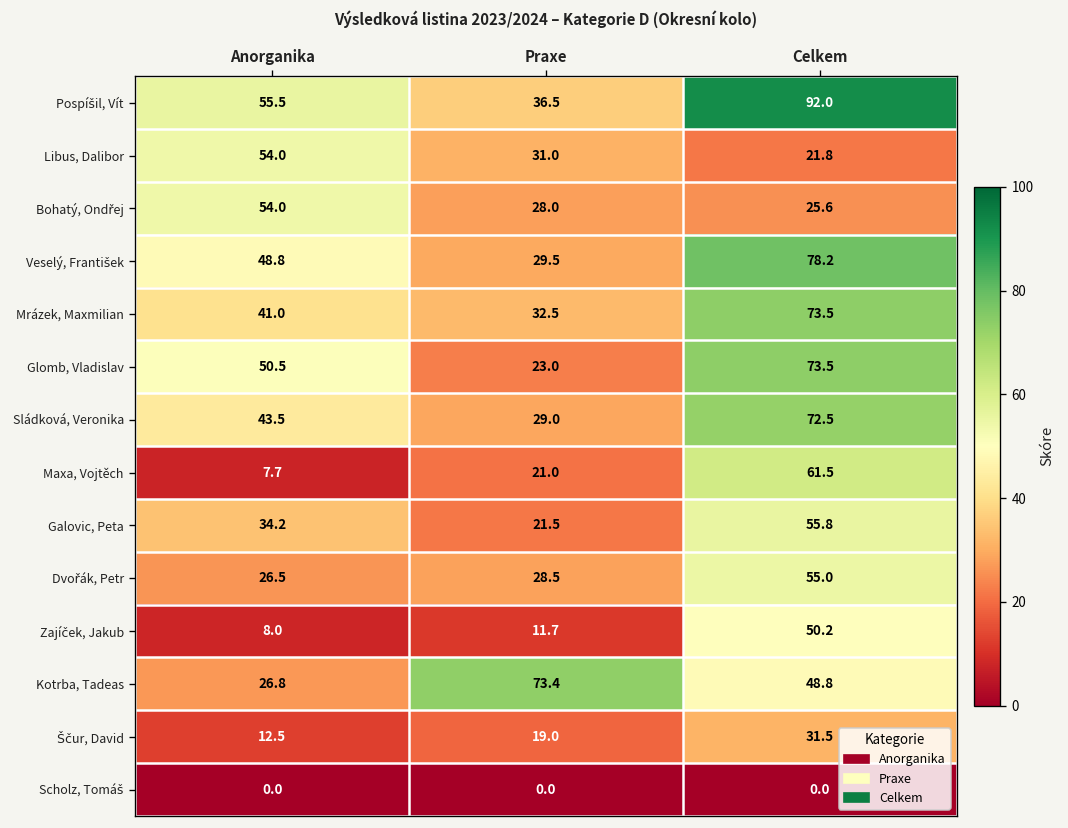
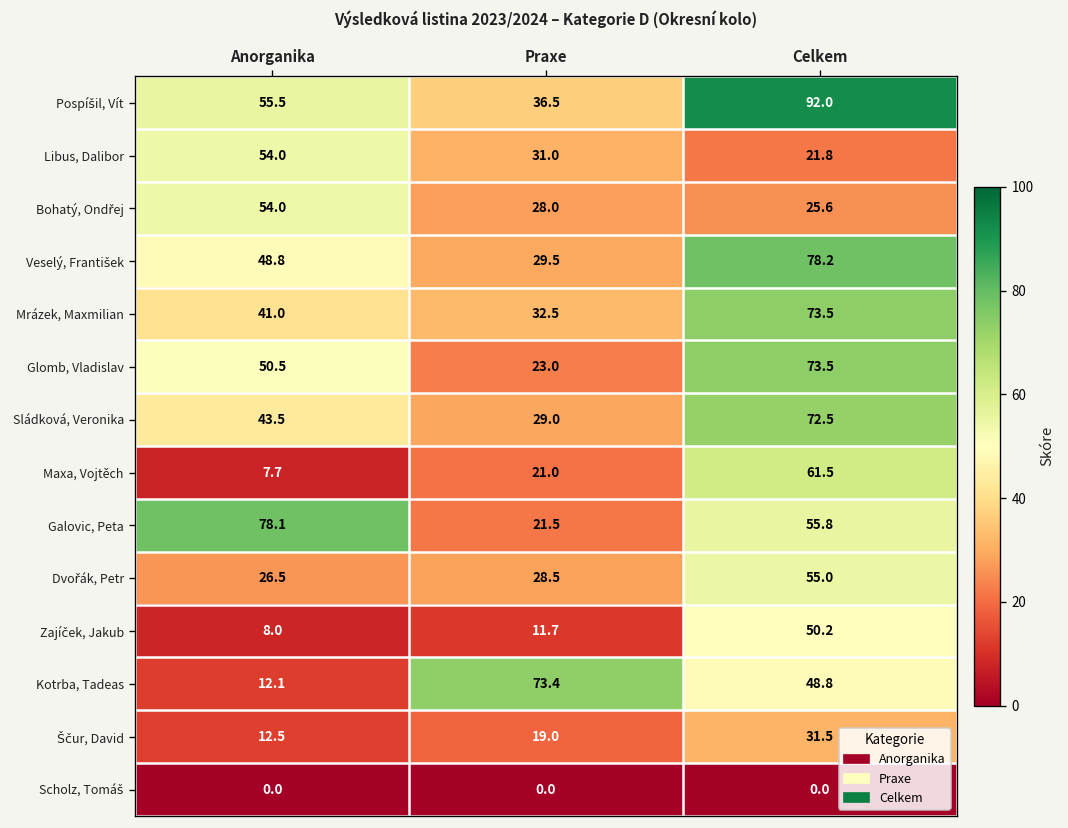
Galovic, Peta, Anorganika: 34.2 -> 78.1
Kotrba, Tadeas, Anorganika: 26.8 -> 12.1
